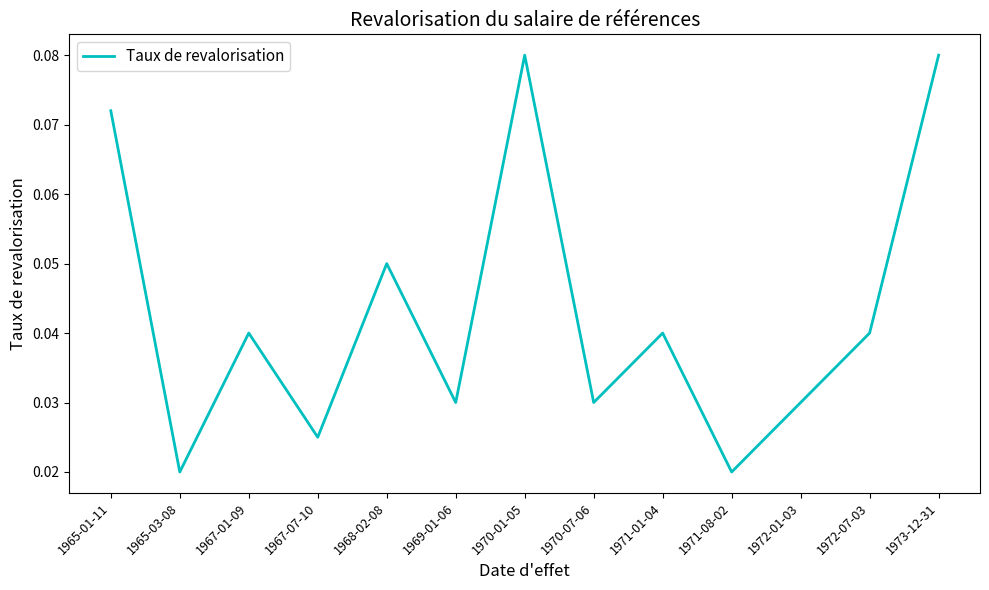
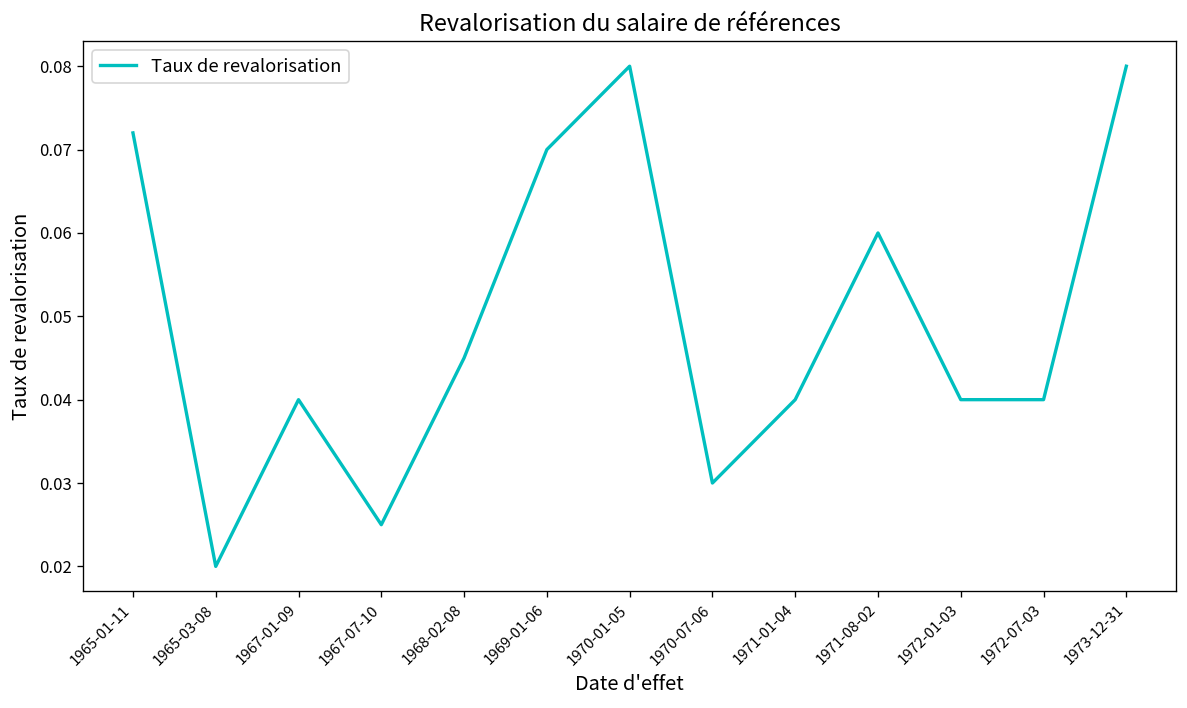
1968-02-08: 0.050 -> 0.045
1969-01-06: 0.03 -> 0.07
1971-08-02: 0.02 -> 0.06
1972-01-03: 0.03 -> 0.04
